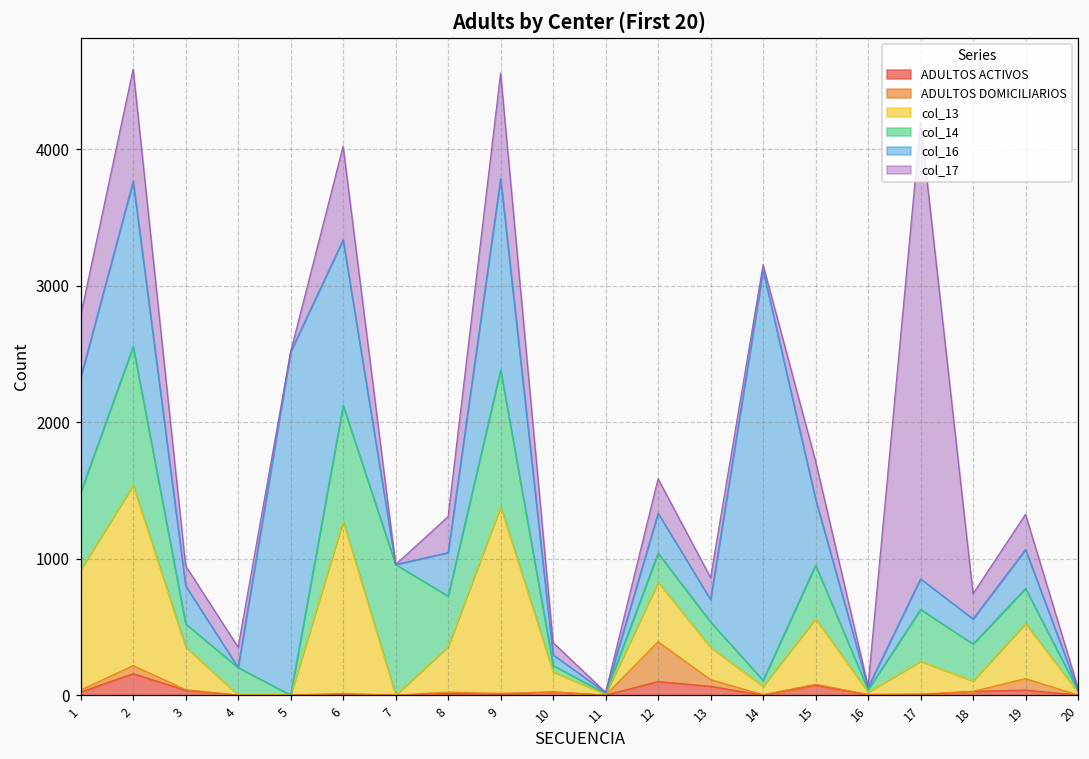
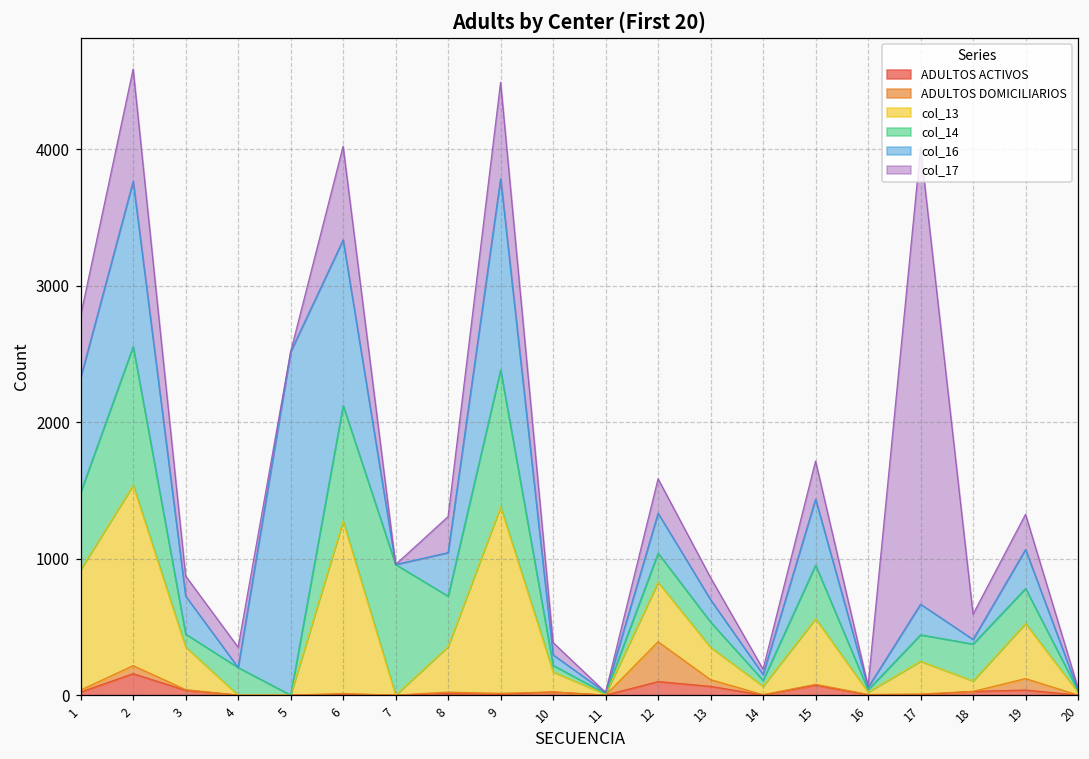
col_14, 3: 170 -> 100
col_17, 9: 770 -> 710
col_16, 14: 3010 -> 40
col_14, 17: 380 -> 190
col_16, 18: 180 -> 30
